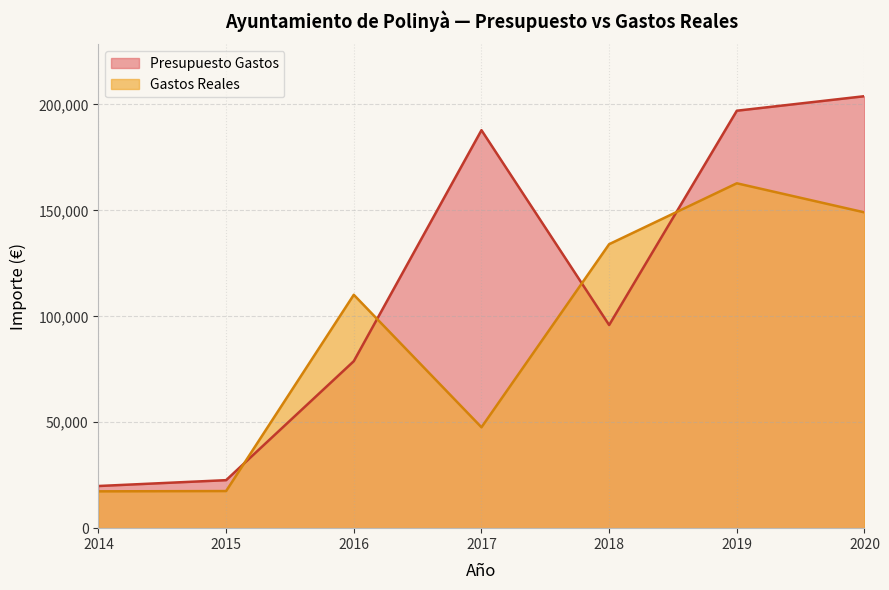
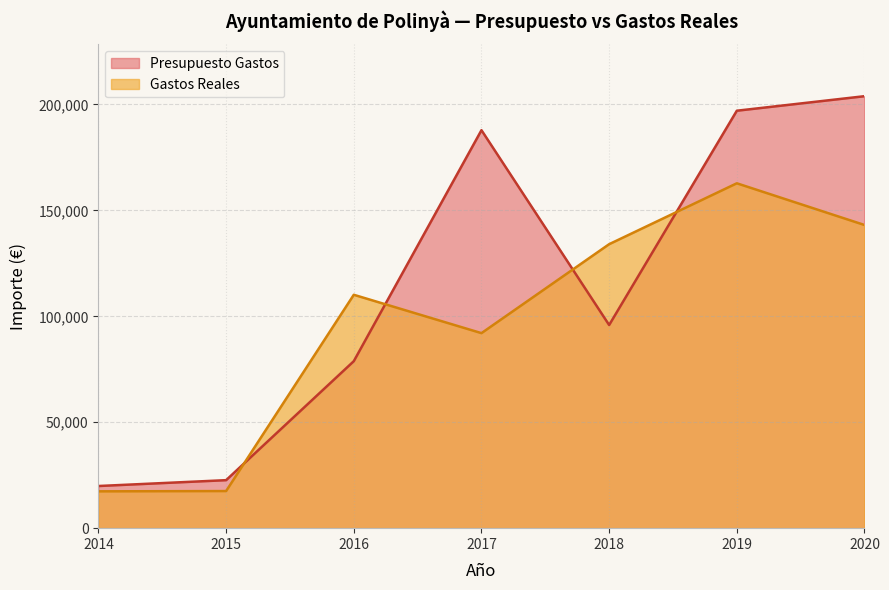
Gastos Reales, 2017: 48,000 -> 92,000
Gastos Reales, 2020: 149,000 -> 143,000
